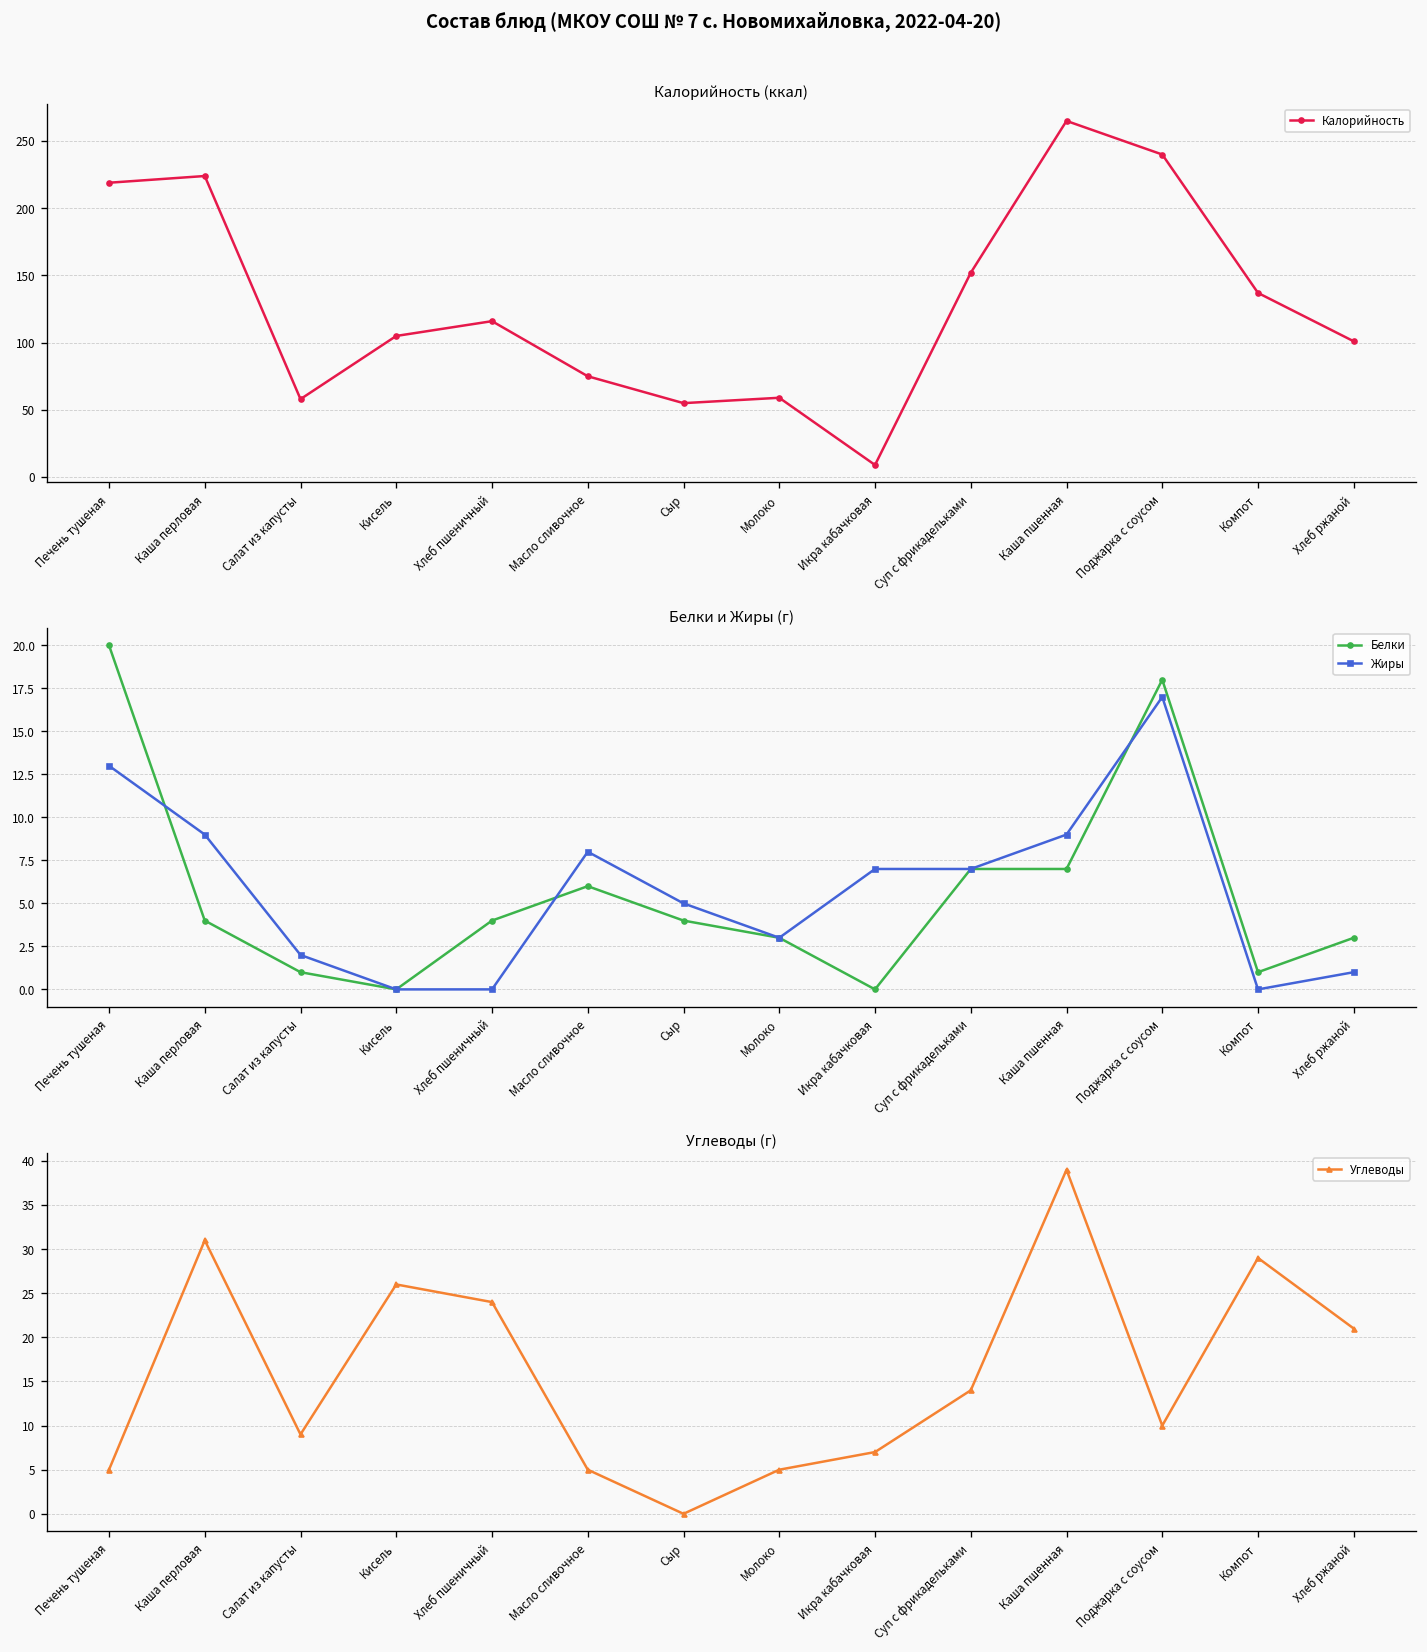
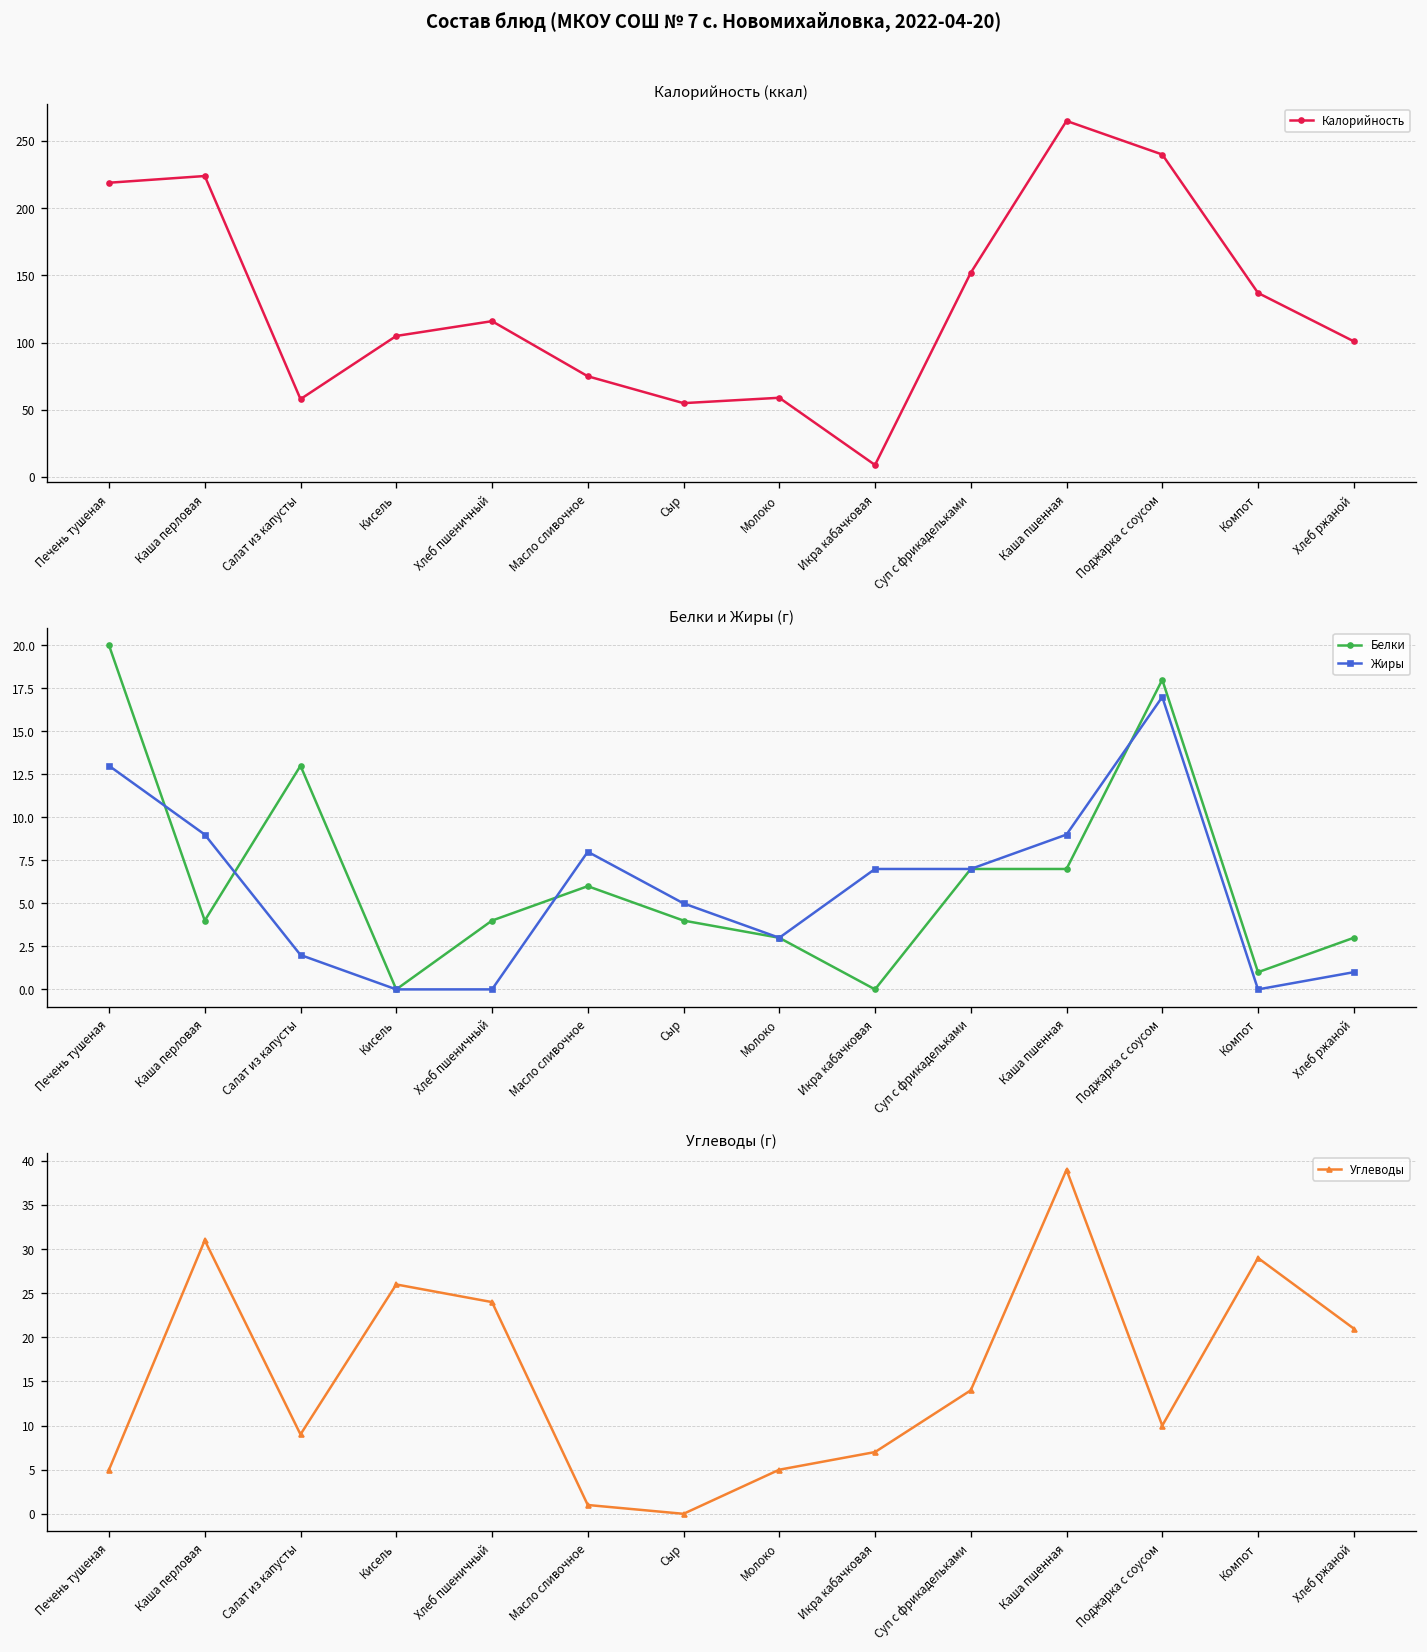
Белки и Жиры (г), Белки, Салат из капусты: 1 -> 13
Углеводы (г), Масло сливочное: 5 -> 1
